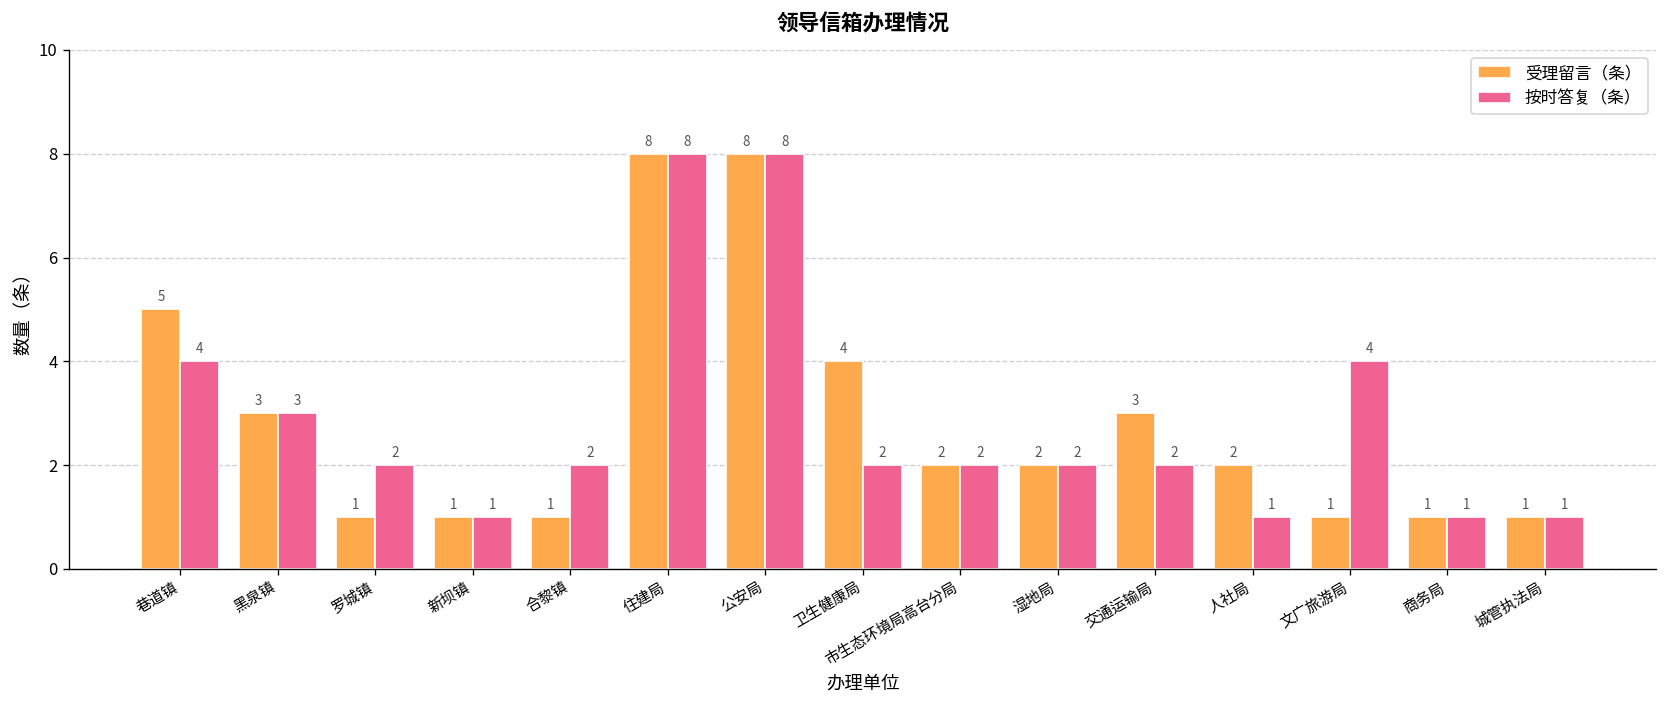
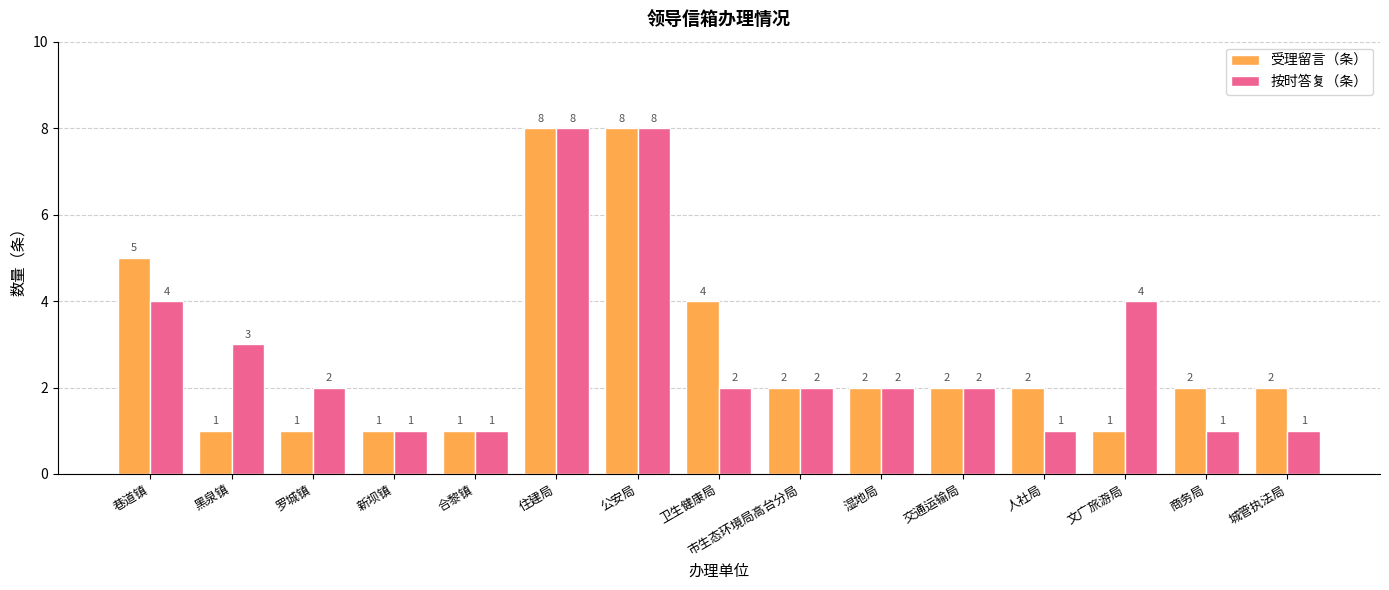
受理留言（条）, 黑泉镇: 3 -> 1
按时答复（条）, 合黎镇: 2 -> 1
受理留言（条）, 交通运输局: 3 -> 2
受理留言（条）, 商务局: 1 -> 2
受理留言（条）, 城管执法局: 1 -> 2
